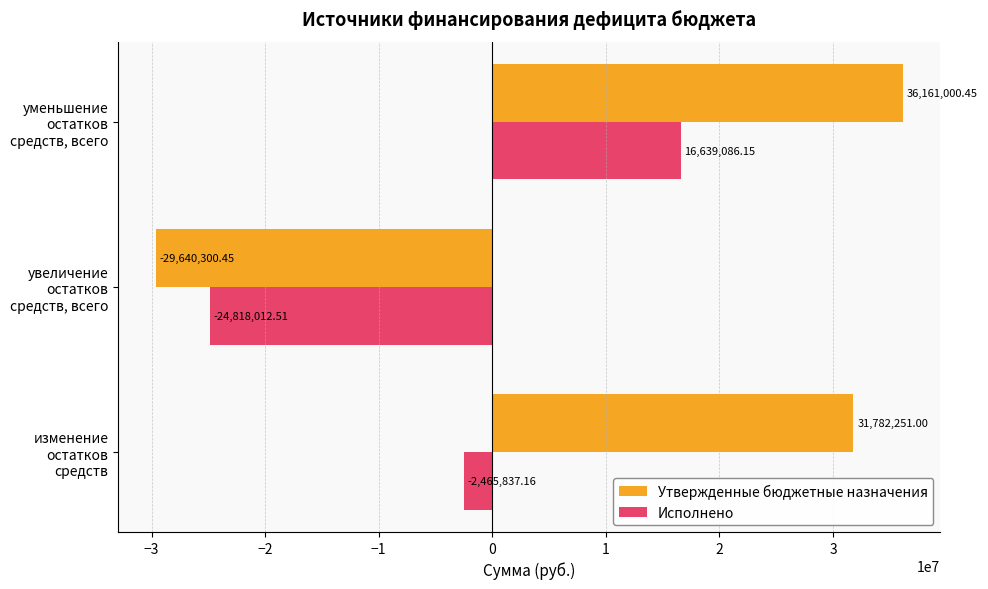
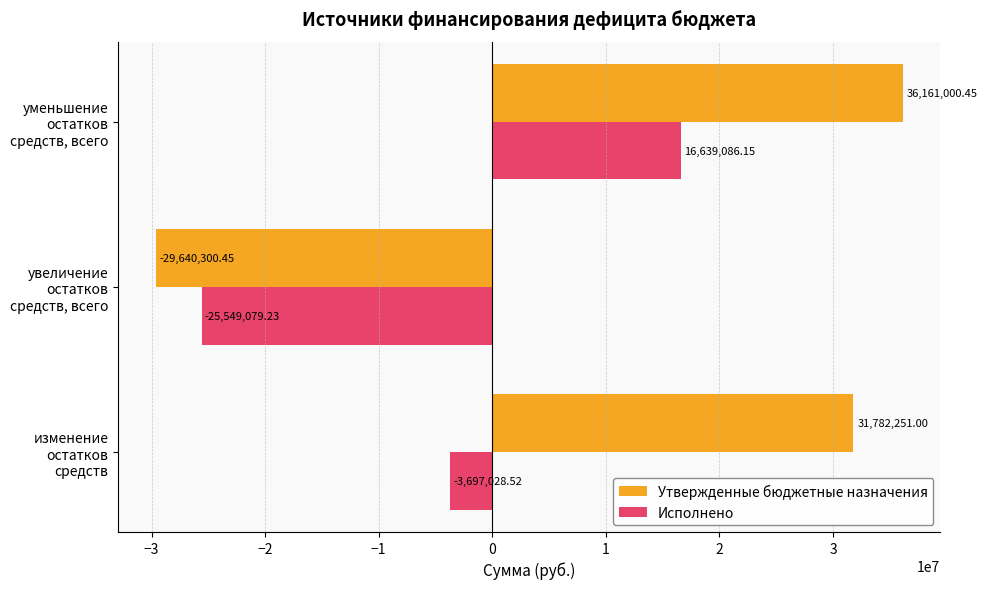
Исполнено, увеличение остатков средств, всего: -24,818,012.51 -> -25,549,079.23
Исполнено, изменение остатков средств: -2,465,837.16 -> -3,697,028.52
